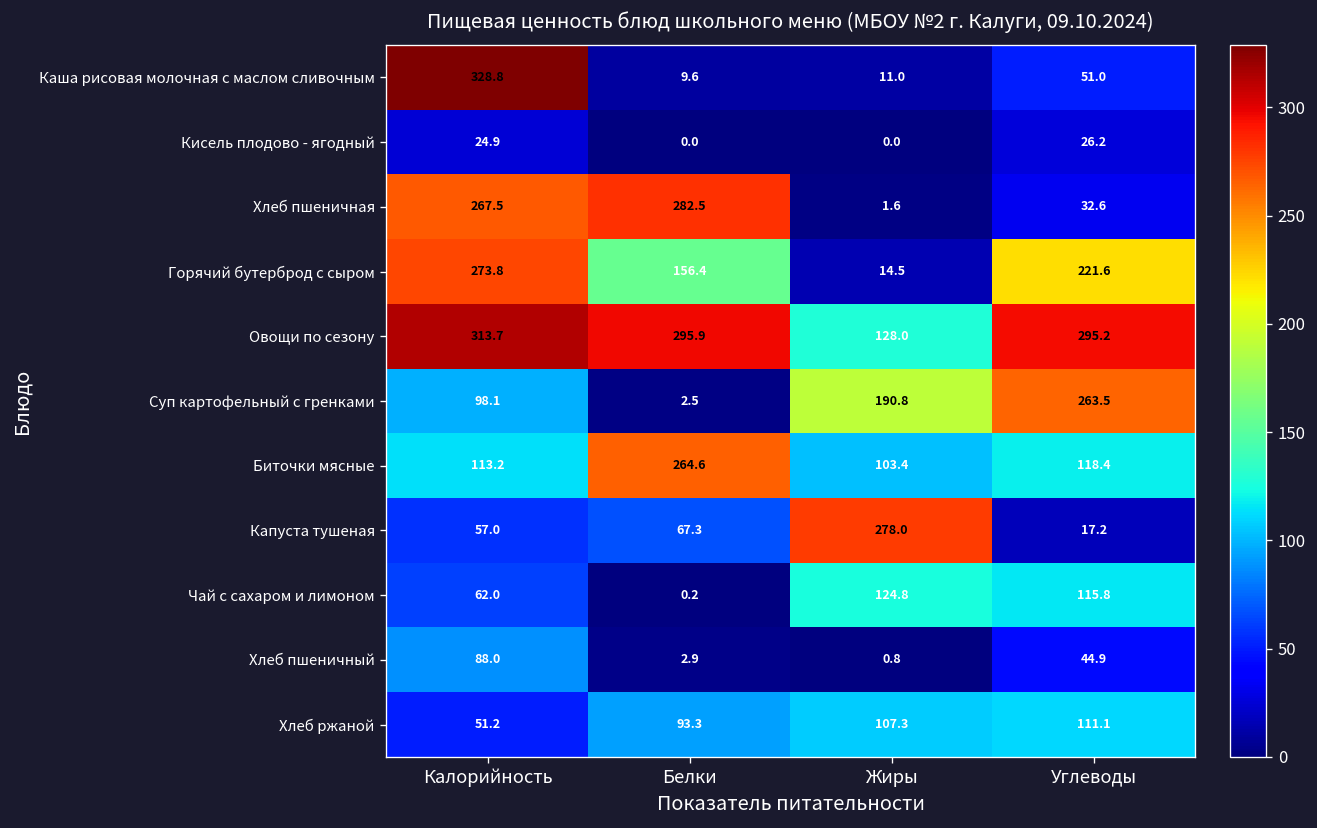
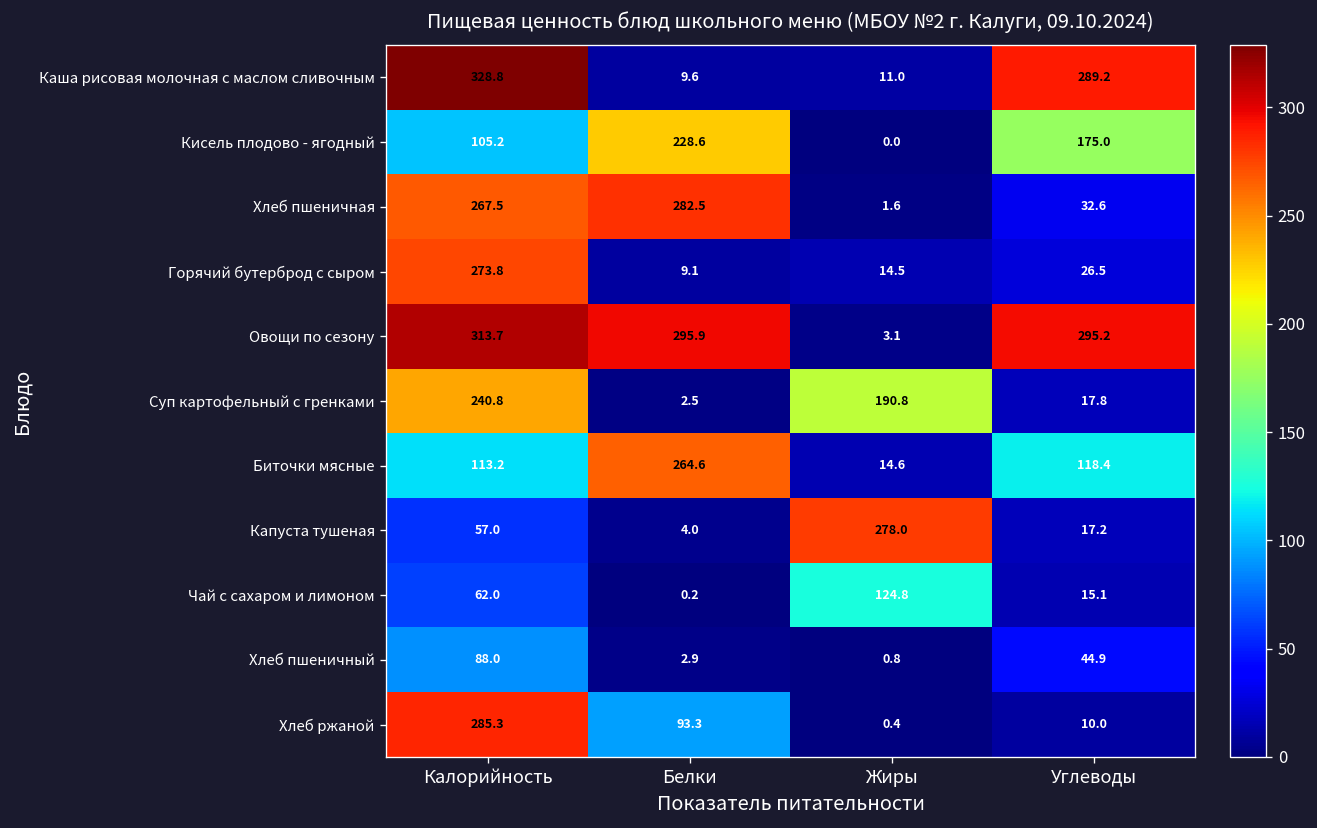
Каша рисовая молочная с маслом сливочным, Углеводы: 51.0 -> 289.2
Кисель плодово - ягодный, Калорийность: 24.9 -> 105.2
Кисель плодово - ягодный, Белки: 0.0 -> 228.6
Кисель плодово - ягодный, Углеводы: 26.2 -> 175.0
Горячий бутерброд с сыром, Белки: 156.4 -> 9.1
Горячий бутерброд с сыром, Углеводы: 221.6 -> 26.5
Овощи по сезону, Жиры: 128.0 -> 3.1
Суп картофельный с гренками, Калорийность: 98.1 -> 240.8
Суп картофельный с гренками, Углеводы: 263.5 -> 17.8
Биточки мясные, Жиры: 103.4 -> 14.6
Капуста тушеная, Белки: 67.3 -> 4.0
Чай с сахаром и лимоном, Углеводы: 115.8 -> 15.1
Хлеб ржаной, Калорийность: 51.2 -> 285.3
Хлеб ржаной, Жиры: 107.3 -> 0.4
Хлеб ржаной, Углеводы: 111.1 -> 10.0
